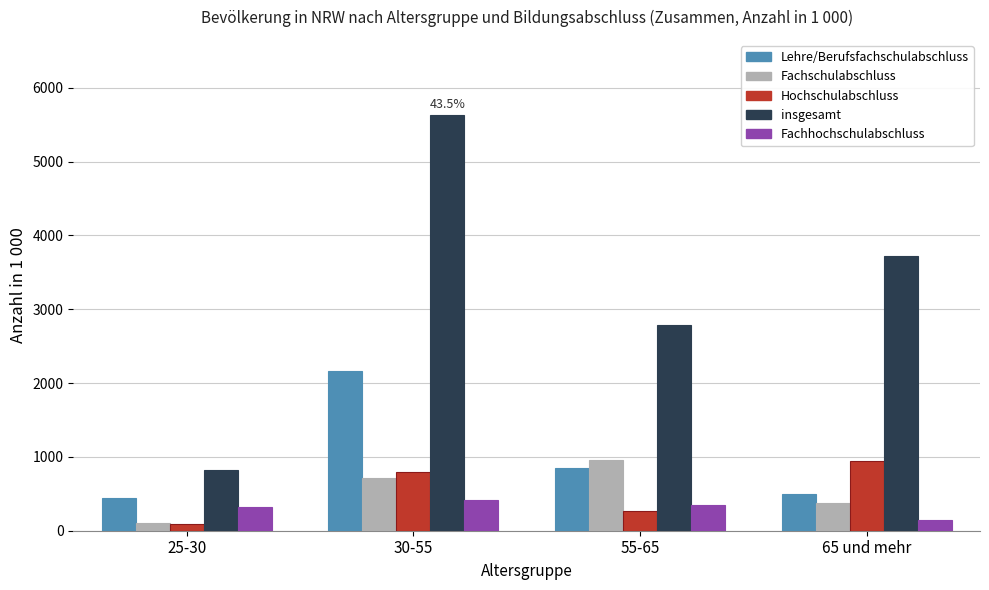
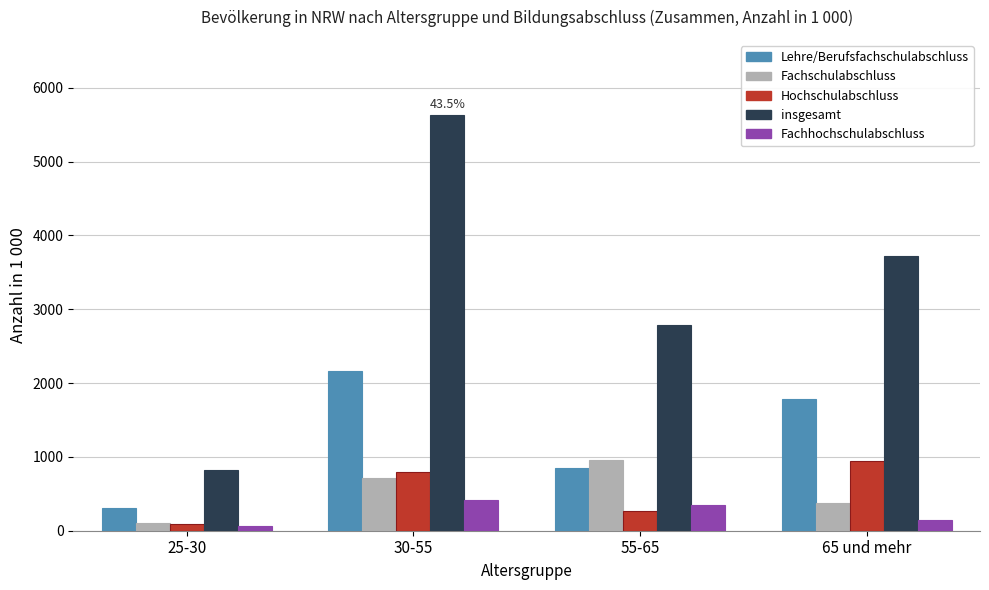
Lehre/Berufsfachschulabschluss, 25-30: 500 -> 300
Fachhochschulabschluss, 25-30: 300 -> 100
Lehre/Berufsfachschulabschluss, 65 und mehr: 500 -> 1800
